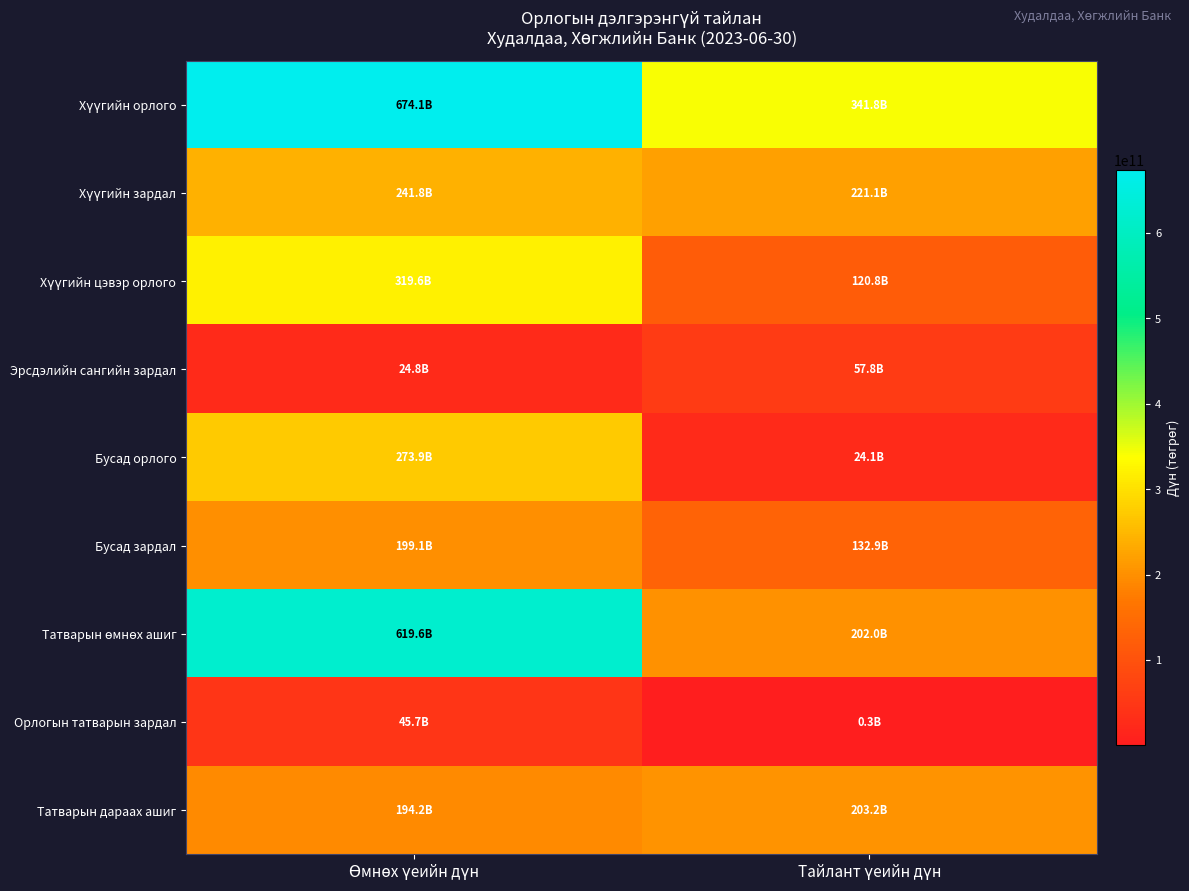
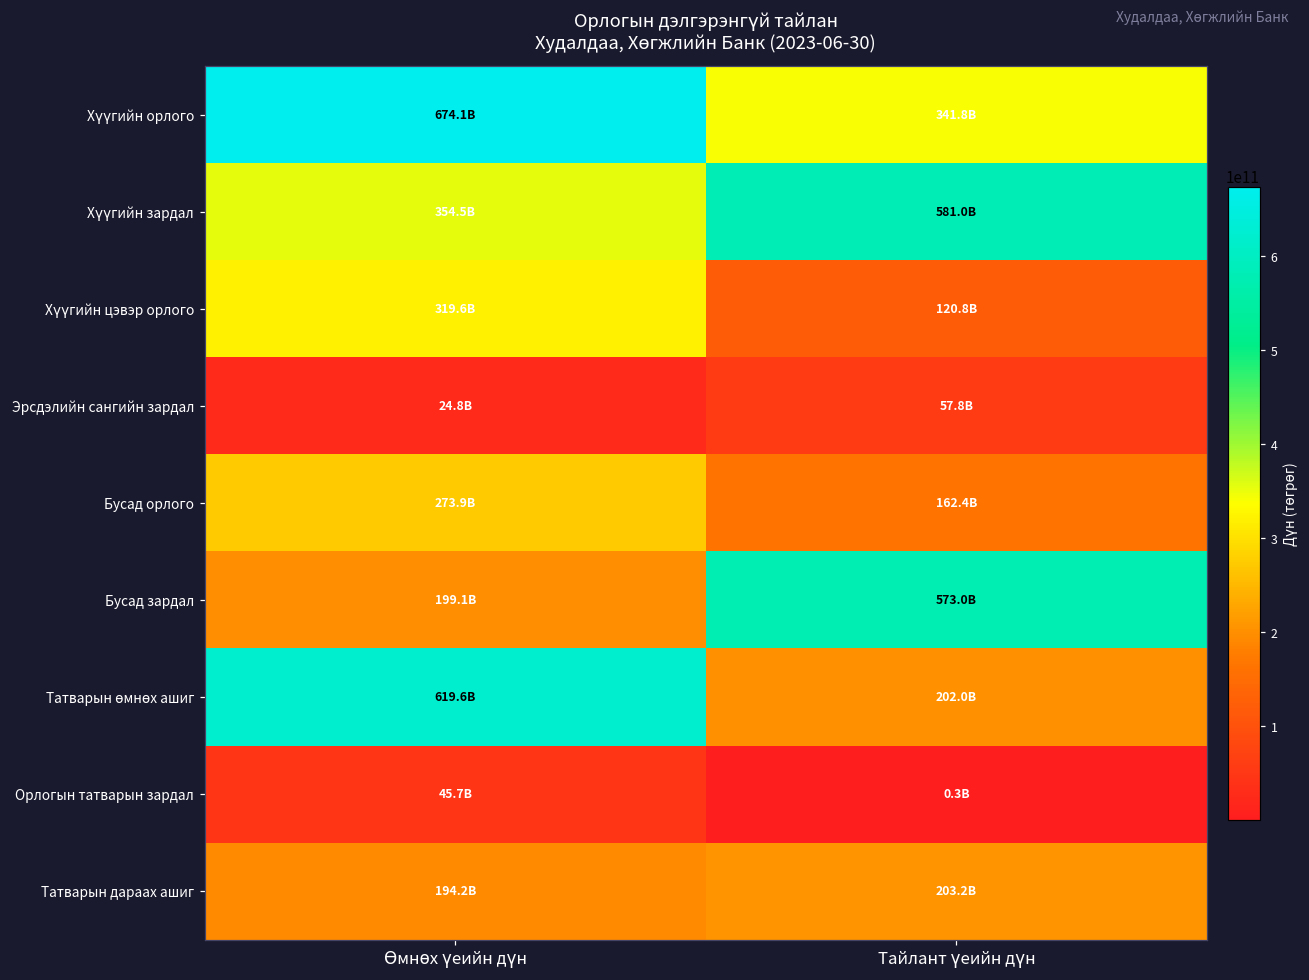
Хүүгийн зардал, Өмнөх үеийн дүн: 241.8B -> 354.5B
Хүүгийн зардал, Тайлант үеийн дүн: 221.1B -> 581.0B
Бусад орлого, Тайлант үеийн дүн: 24.1B -> 162.4B
Бусад зардал, Тайлант үеийн дүн: 132.9B -> 573.0B
